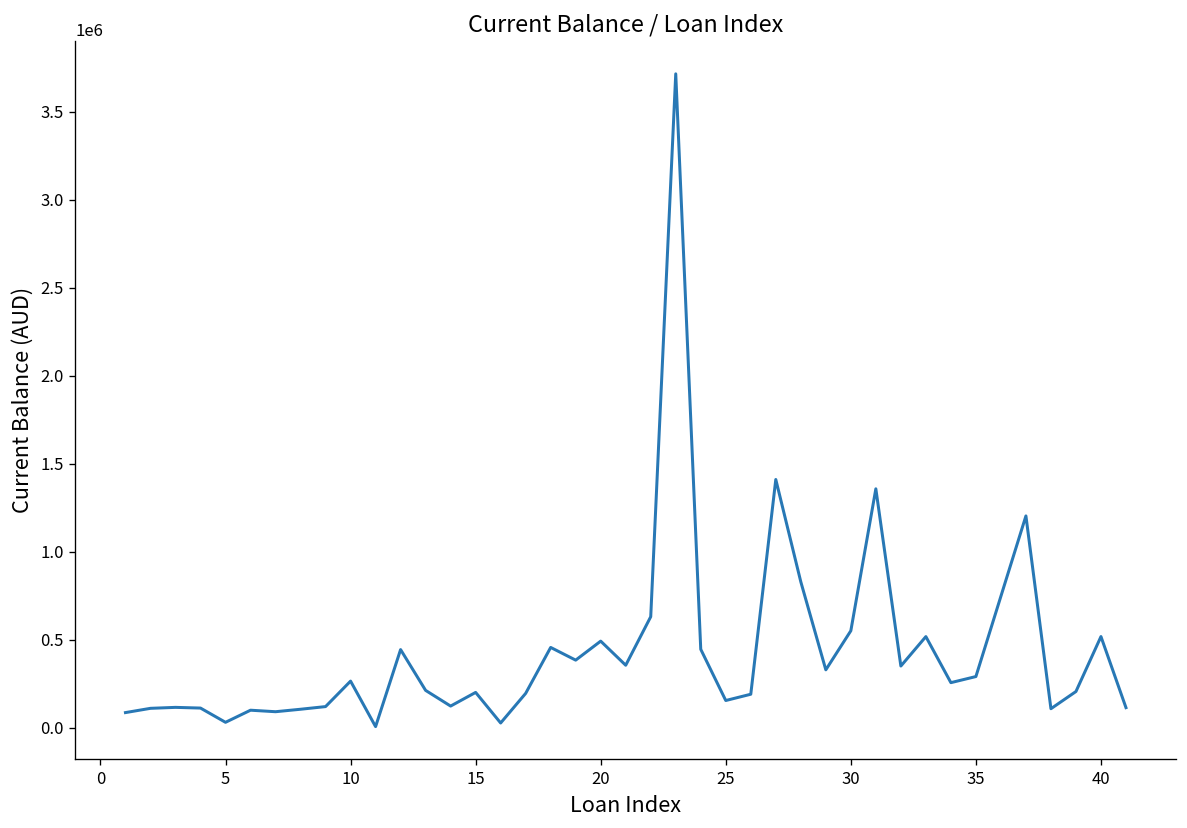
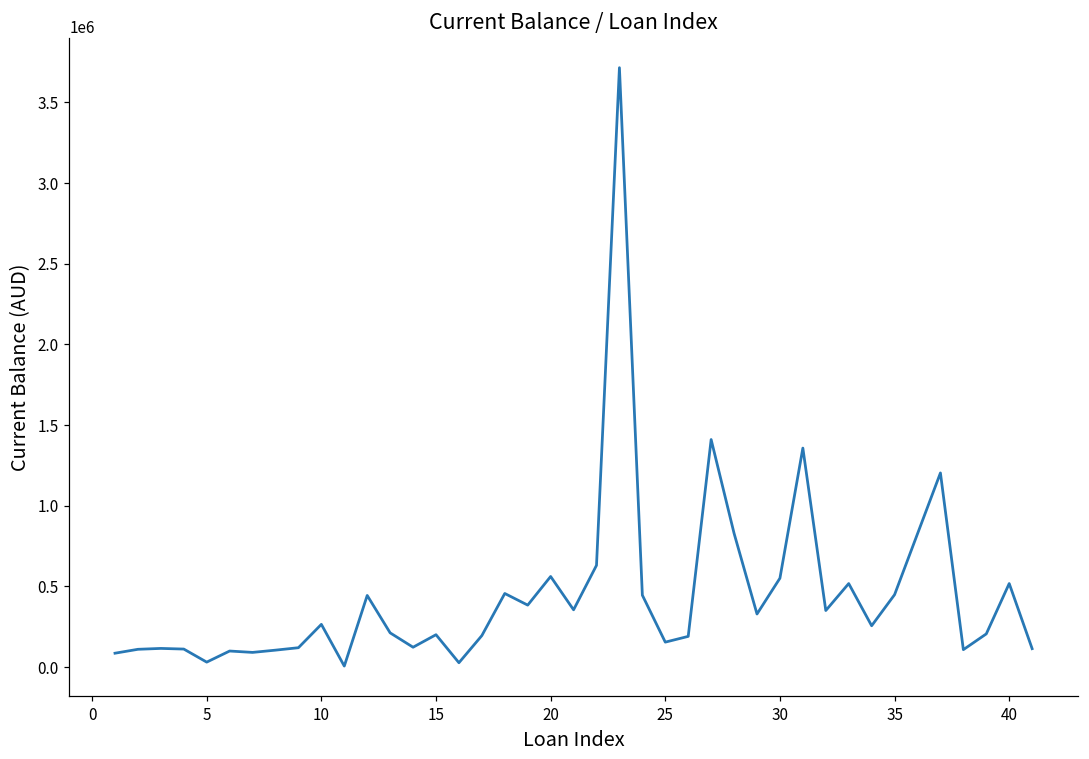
20: 490000 -> 560000
35: 290000 -> 450000
